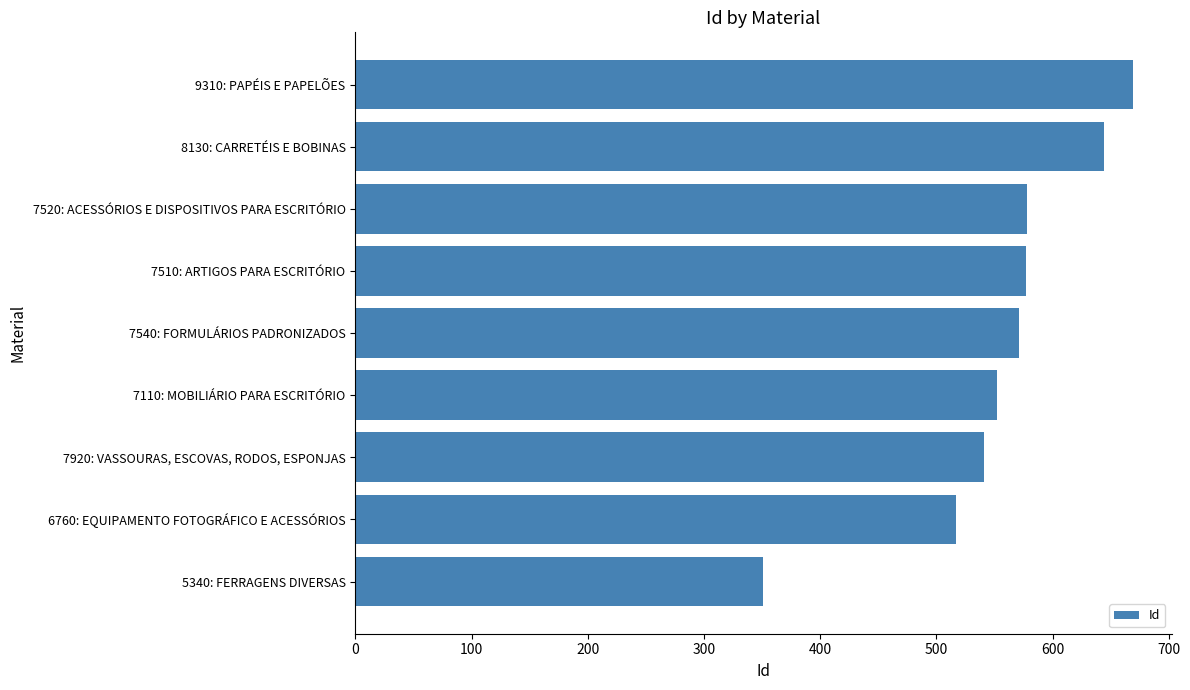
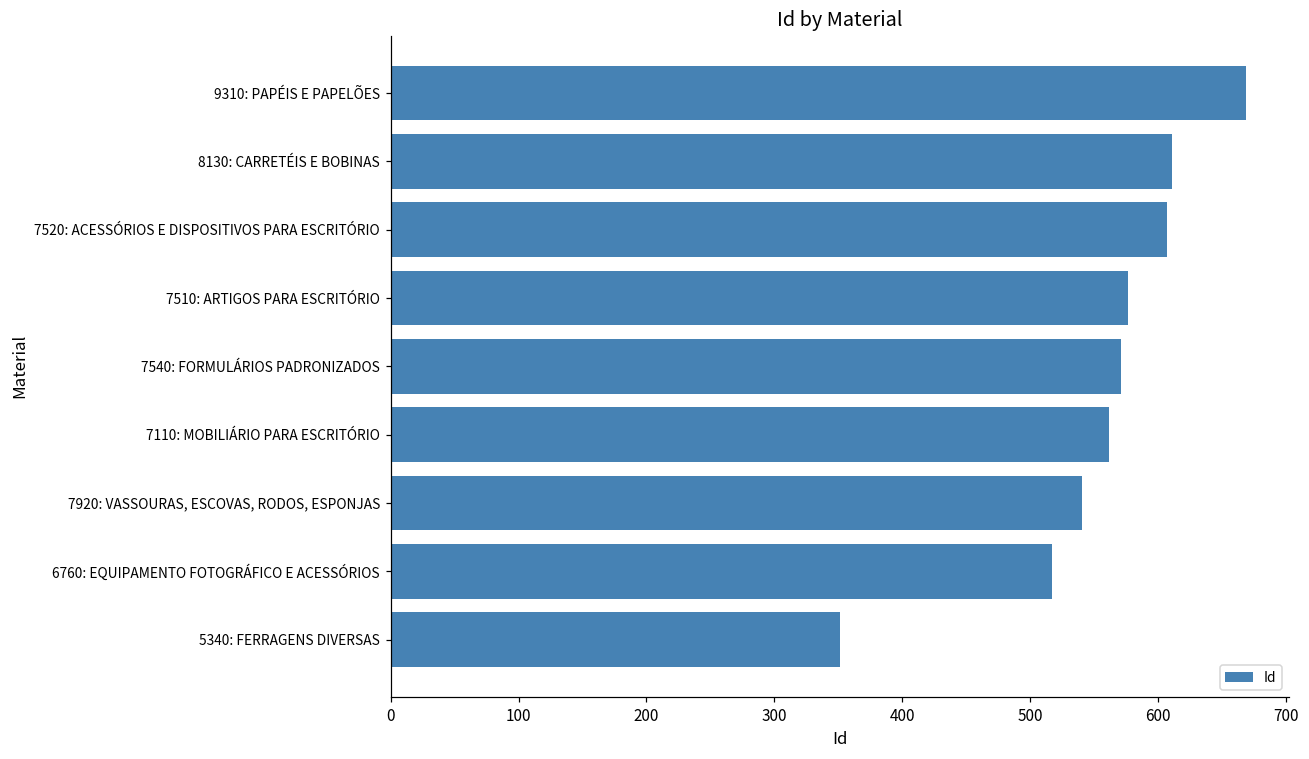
8130: CARRETÉIS E BOBINAS: 644 -> 611
7520: ACESSÓRIOS E DISPOSITIVOS PARA ESCRITÓRIO: 578 -> 607
7110: MOBILIÁRIO PARA ESCRITÓRIO: 552 -> 562
